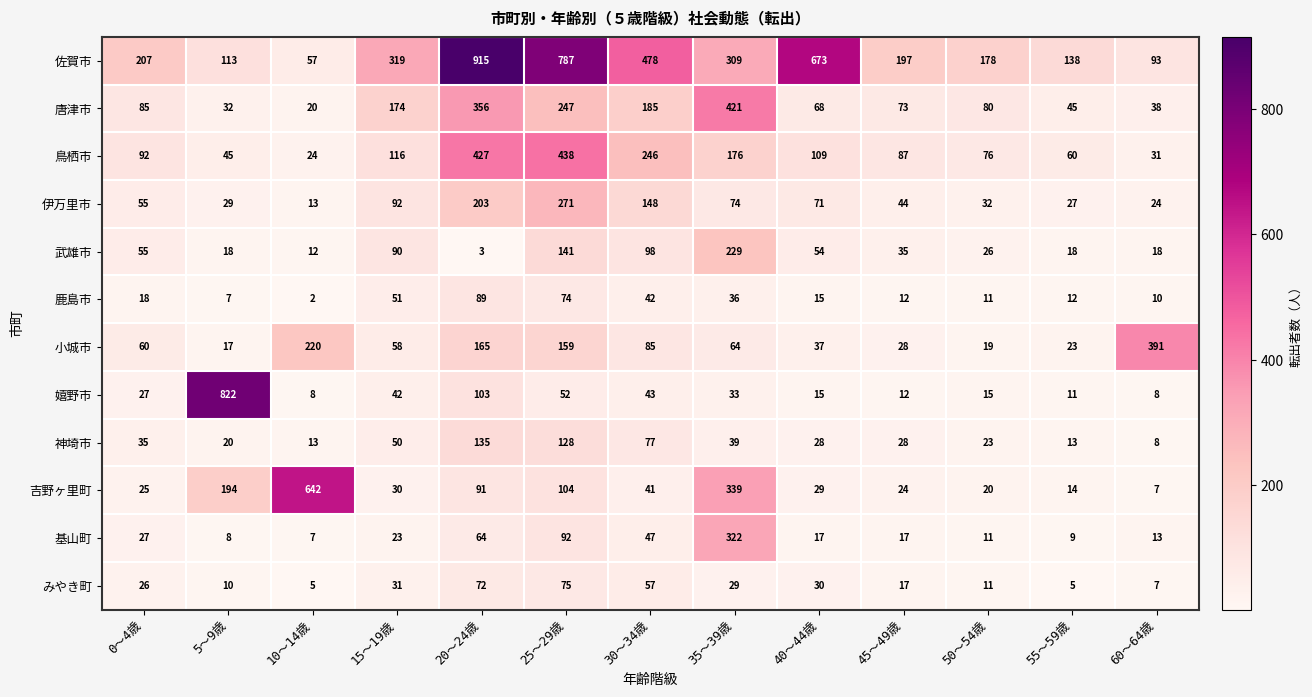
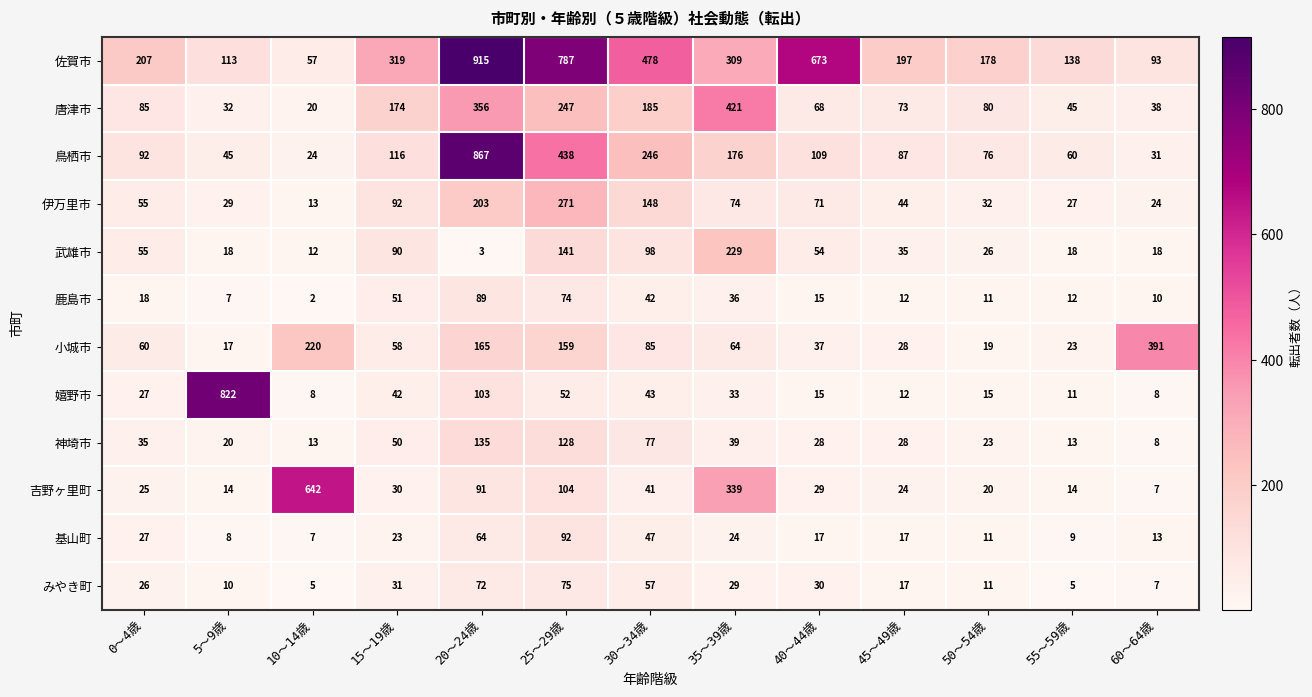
鳥栖市, 20～24歳: 427 -> 867
吉野ヶ里町, 5～9歳: 194 -> 14
基山町, 35～39歳: 322 -> 24
